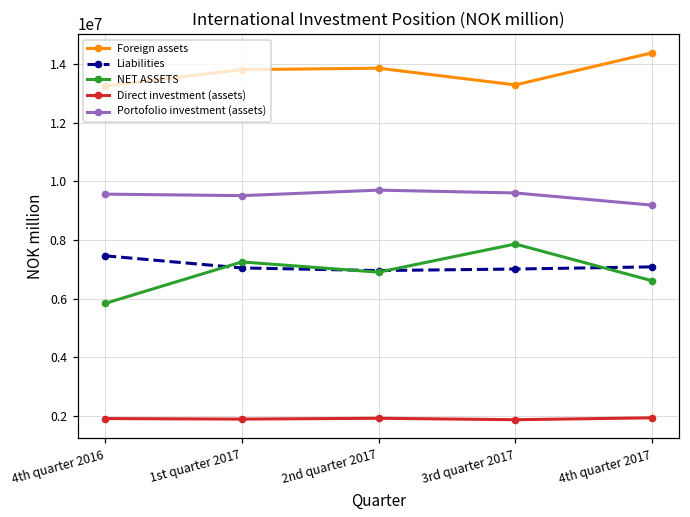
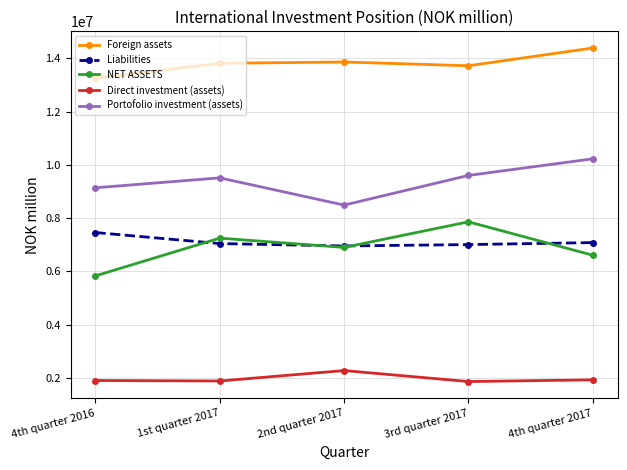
Portofolio investment (assets), 4th quarter 2016: 9600000 -> 9100000
Direct investment (assets), 2nd quarter 2017: 1900000 -> 2300000
Portofolio investment (assets), 2nd quarter 2017: 9700000 -> 8500000
Foreign assets, 3rd quarter 2017: 13300000 -> 13700000
Portofolio investment (assets), 4th quarter 2017: 9200000 -> 10200000
